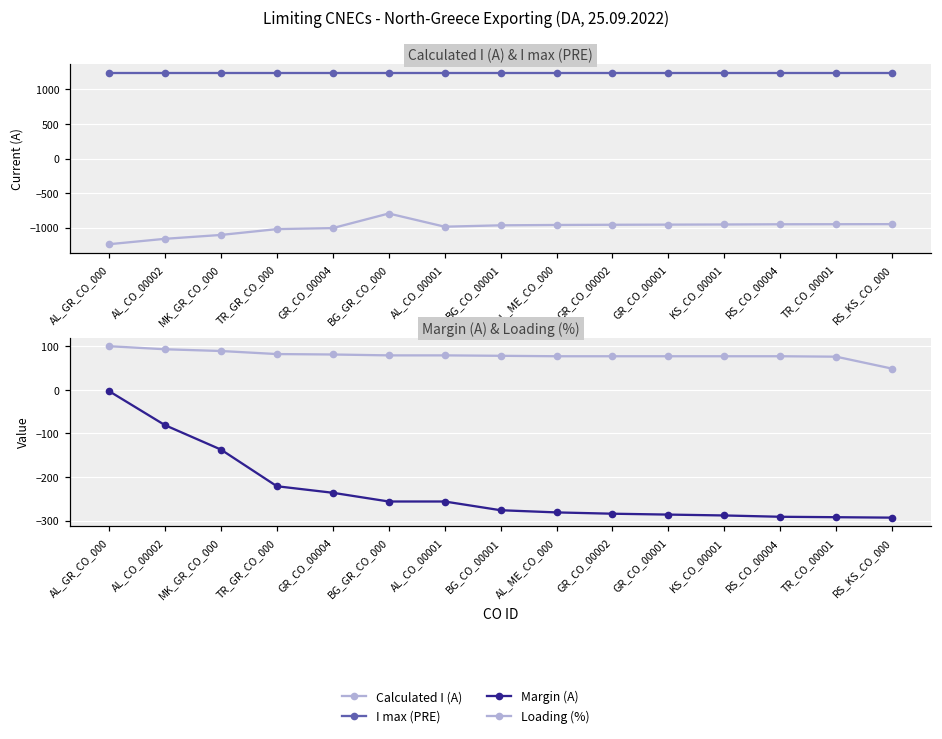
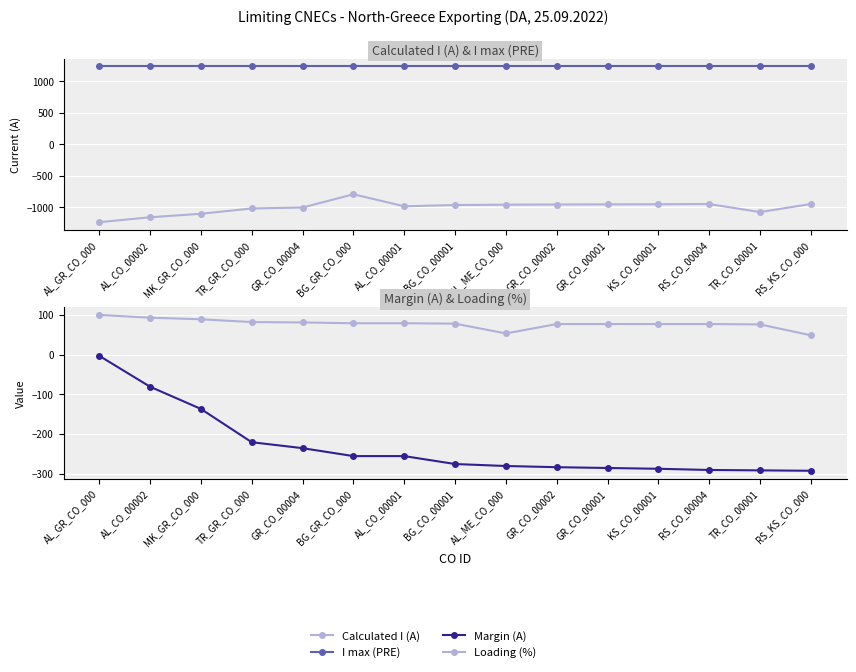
Calculated I (A) & I max (PRE), Calculated I (A), TR_CO_00001: -900 -> -1100
Margin (A) & Loading (%), Loading (%), AL_ME_CO_000: 80 -> 50
